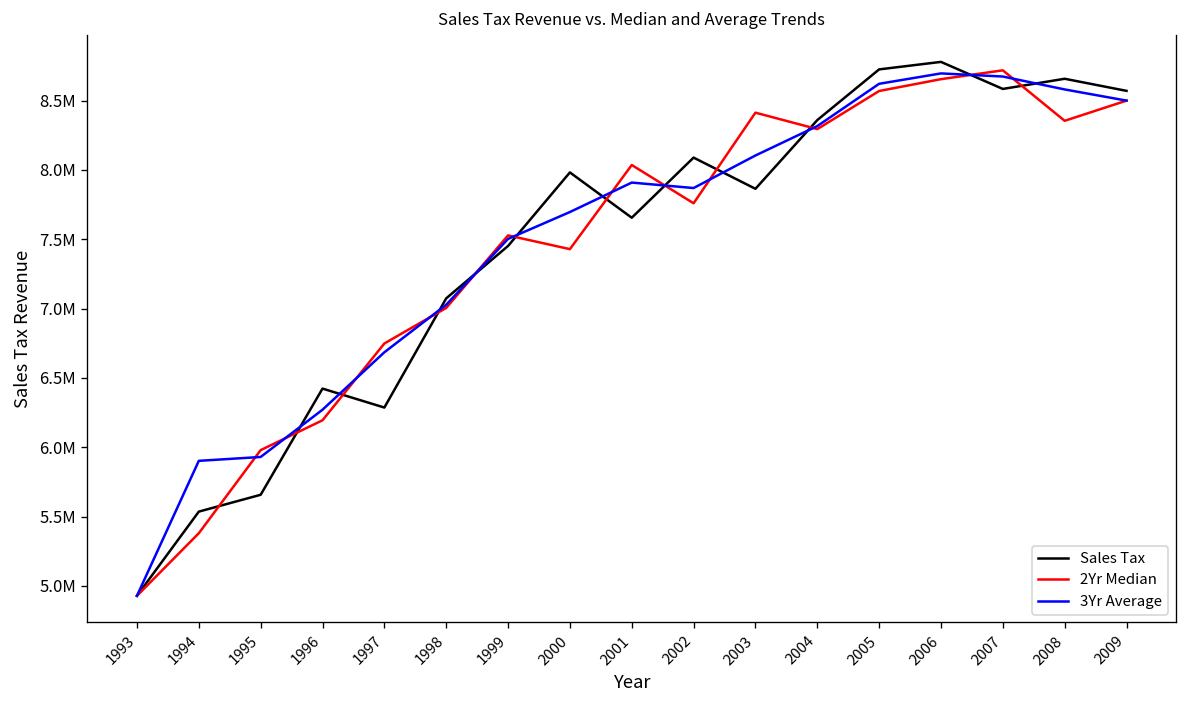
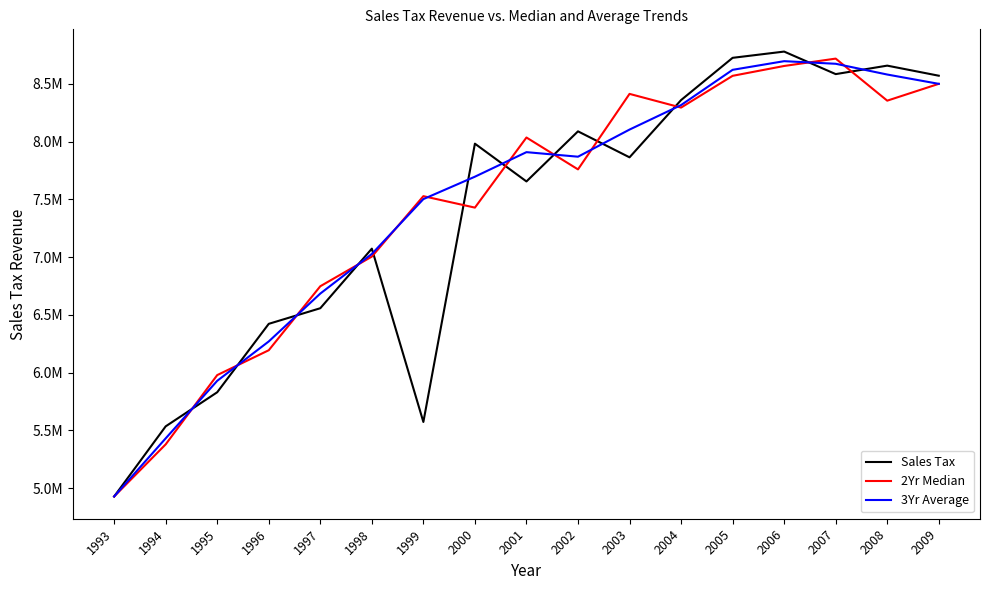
3Yr Average, 1994: 5900000 -> 5430000
Sales Tax, 1995: 5660000 -> 5830000
Sales Tax, 1997: 6290000 -> 6560000
Sales Tax, 1999: 7450000 -> 5570000
